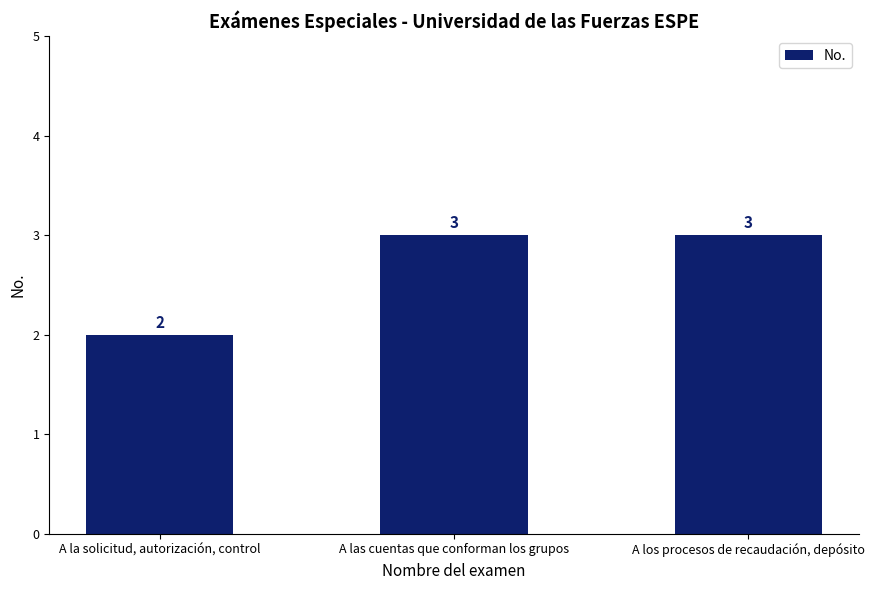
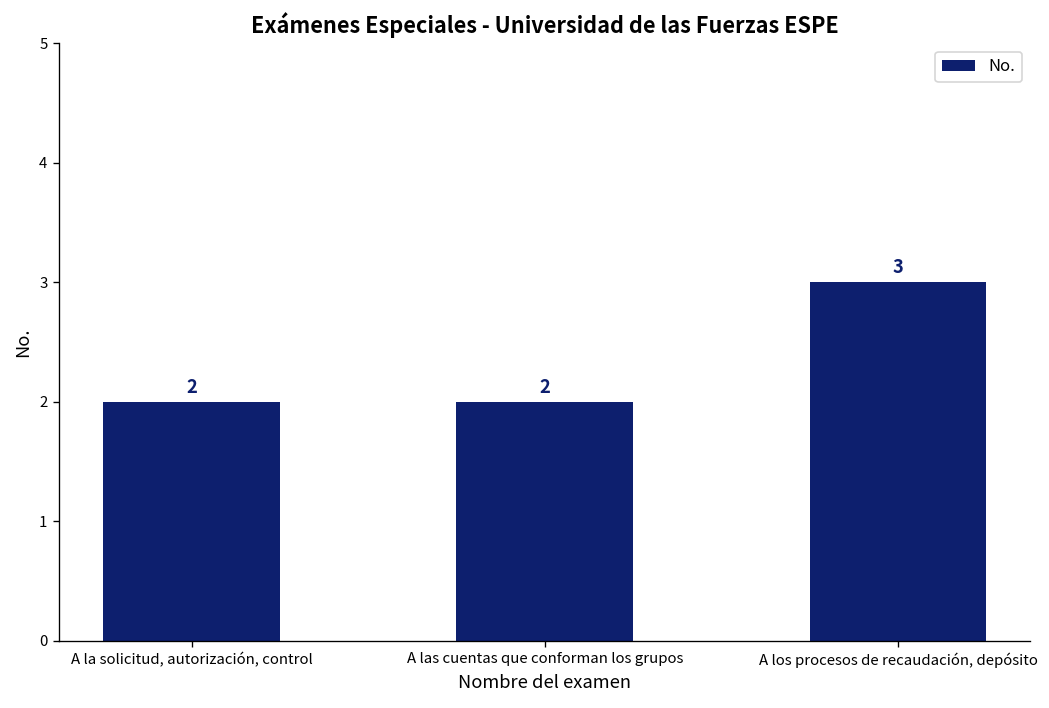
A las cuentas que conforman los grupos: 3 -> 2
